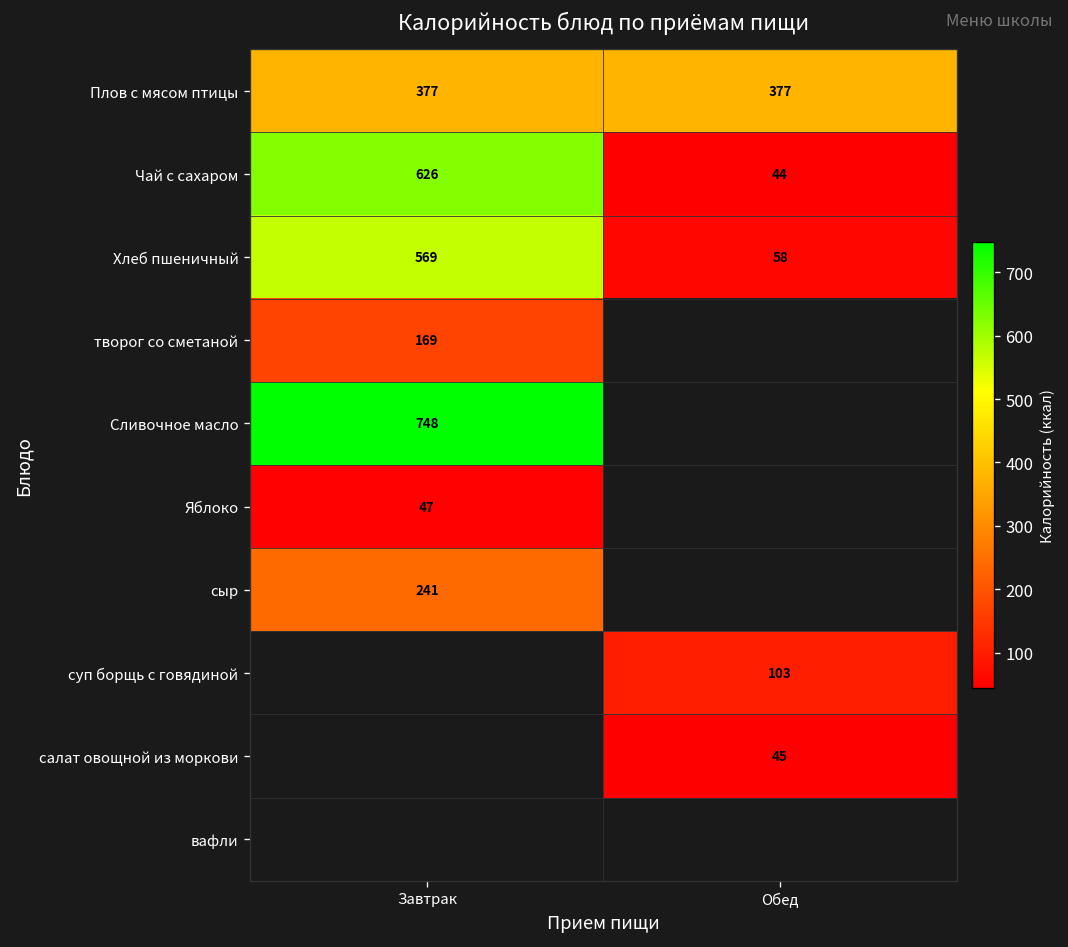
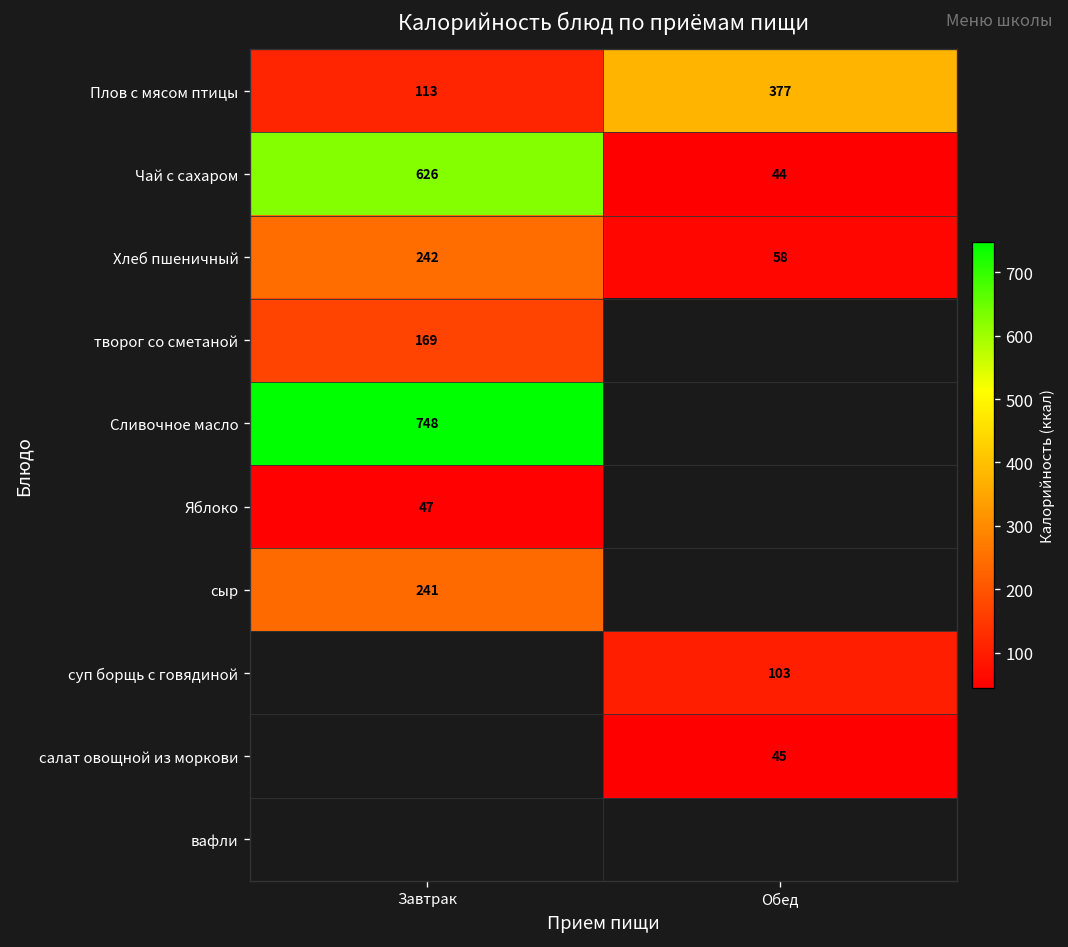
Плов с мясом птицы, Завтрак: 377 -> 113
Хлеб пшеничный, Завтрак: 569 -> 242
